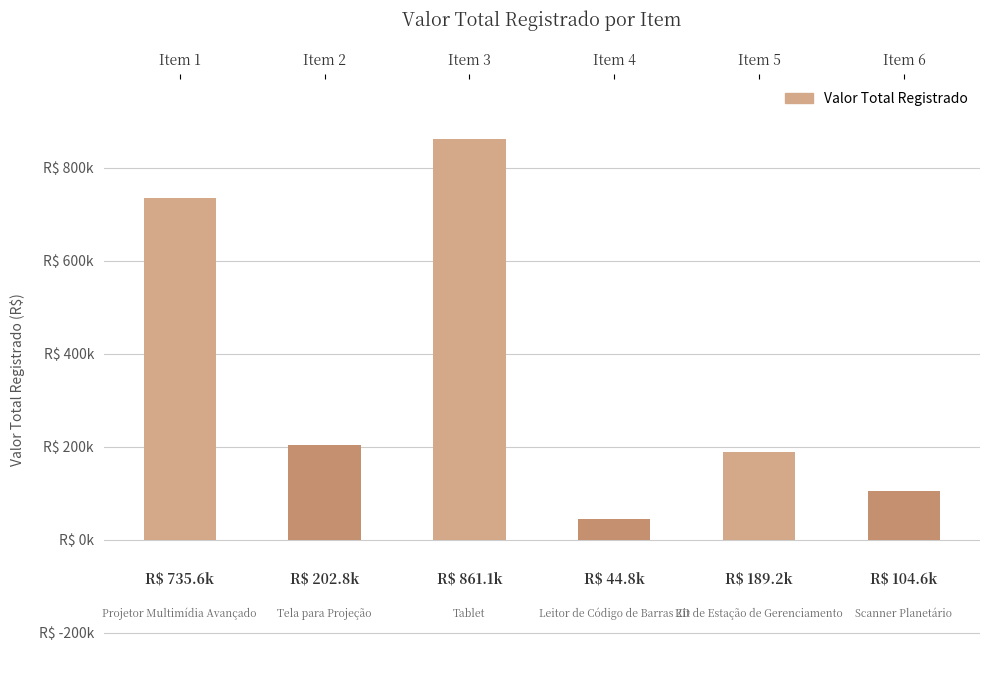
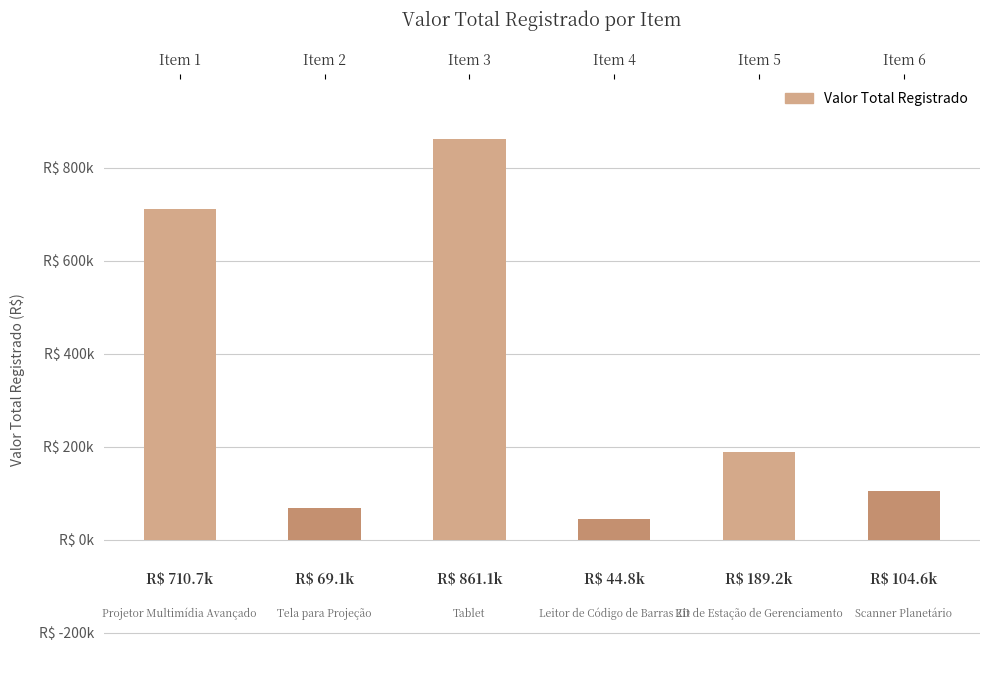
Item 1: 735.6k -> 710.7k
Item 2: 202.8k -> 69.1k
